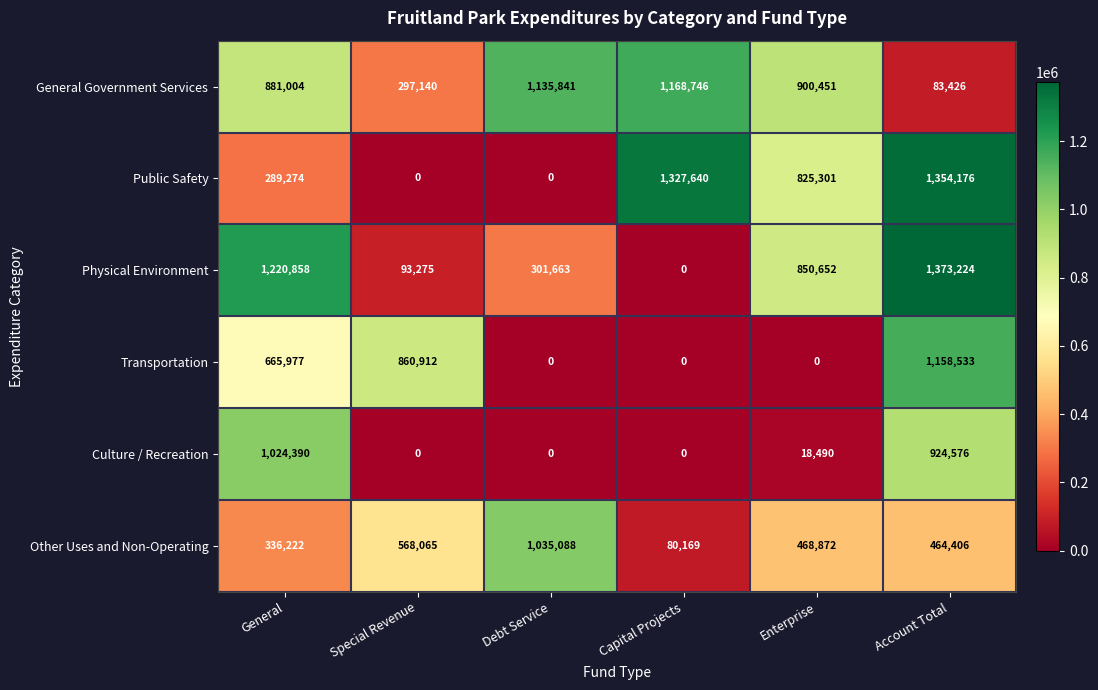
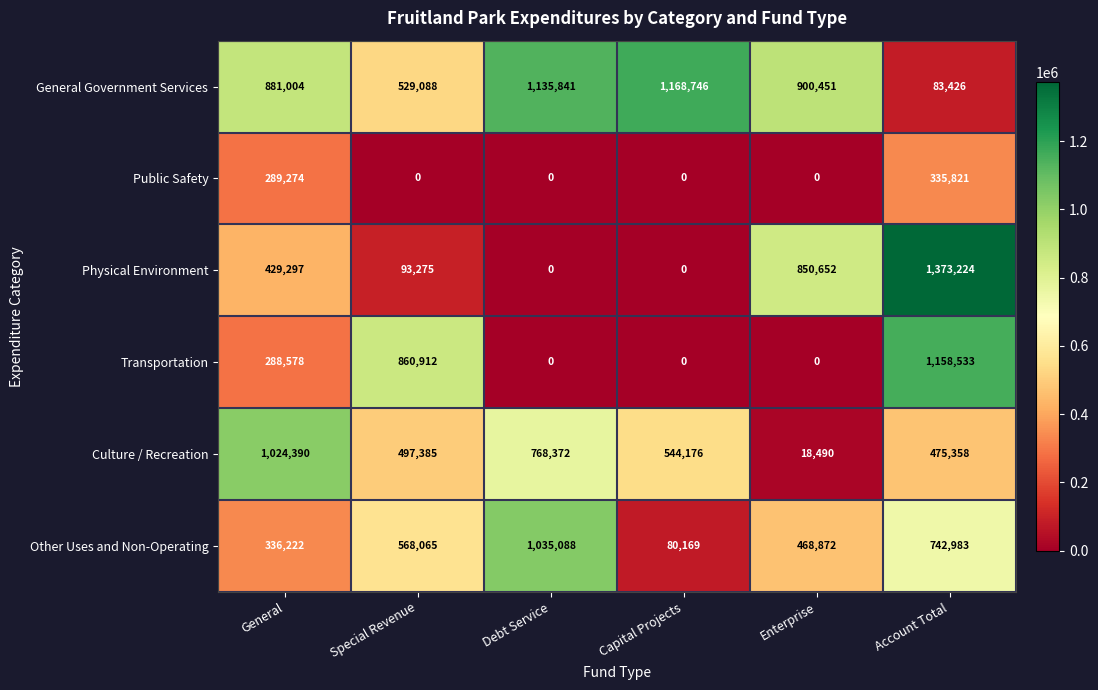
General Government Services, Special Revenue: 297,140 -> 529,088
Public Safety, Capital Projects: 1,327,640 -> 0
Public Safety, Enterprise: 825,301 -> 0
Public Safety, Account Total: 1,354,176 -> 335,821
Physical Environment, General: 1,220,858 -> 429,297
Physical Environment, Debt Service: 301,663 -> 0
Transportation, General: 665,977 -> 288,578
Culture / Recreation, Special Revenue: 0 -> 497,385
Culture / Recreation, Debt Service: 0 -> 768,372
Culture / Recreation, Capital Projects: 0 -> 544,176
Culture / Recreation, Account Total: 924,576 -> 475,358
Other Uses and Non-Operating, Account Total: 464,406 -> 742,983
